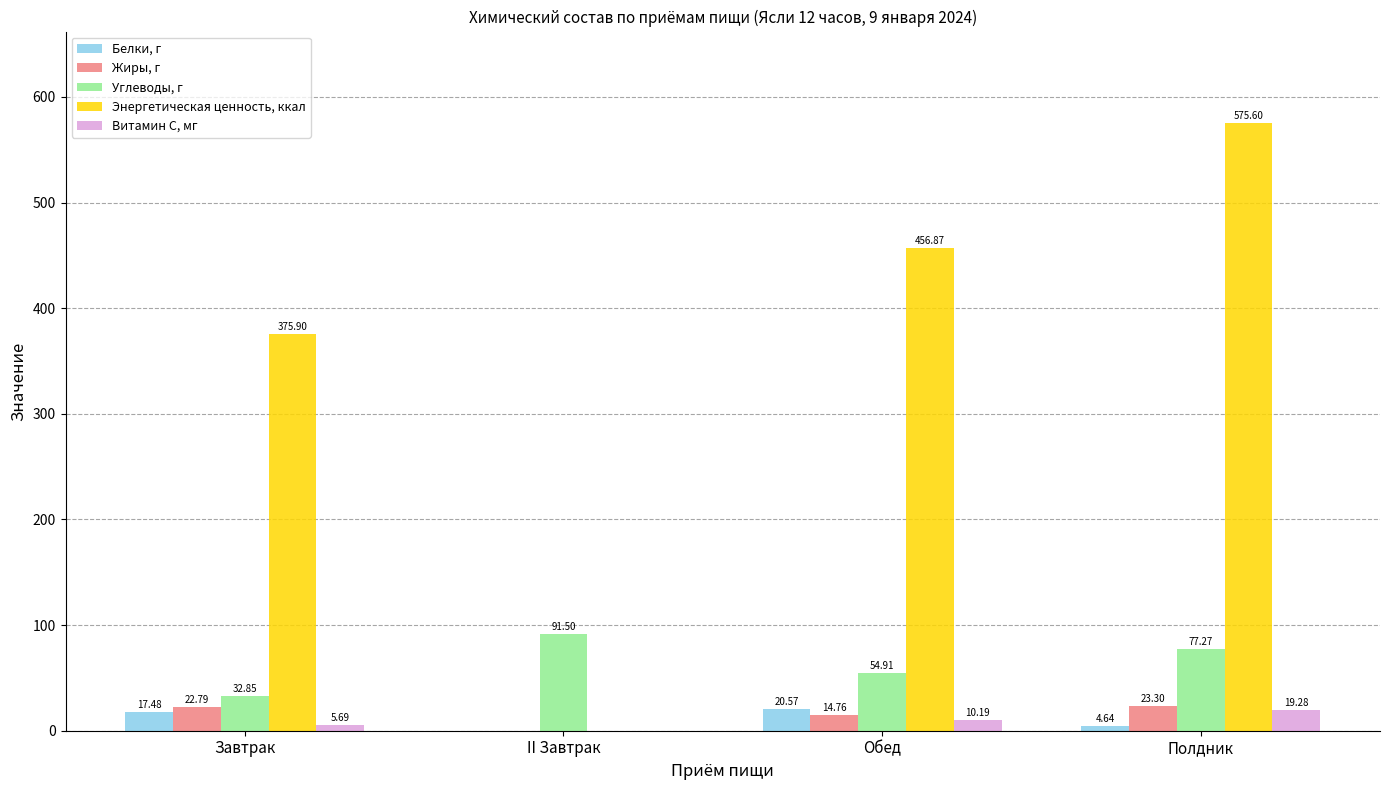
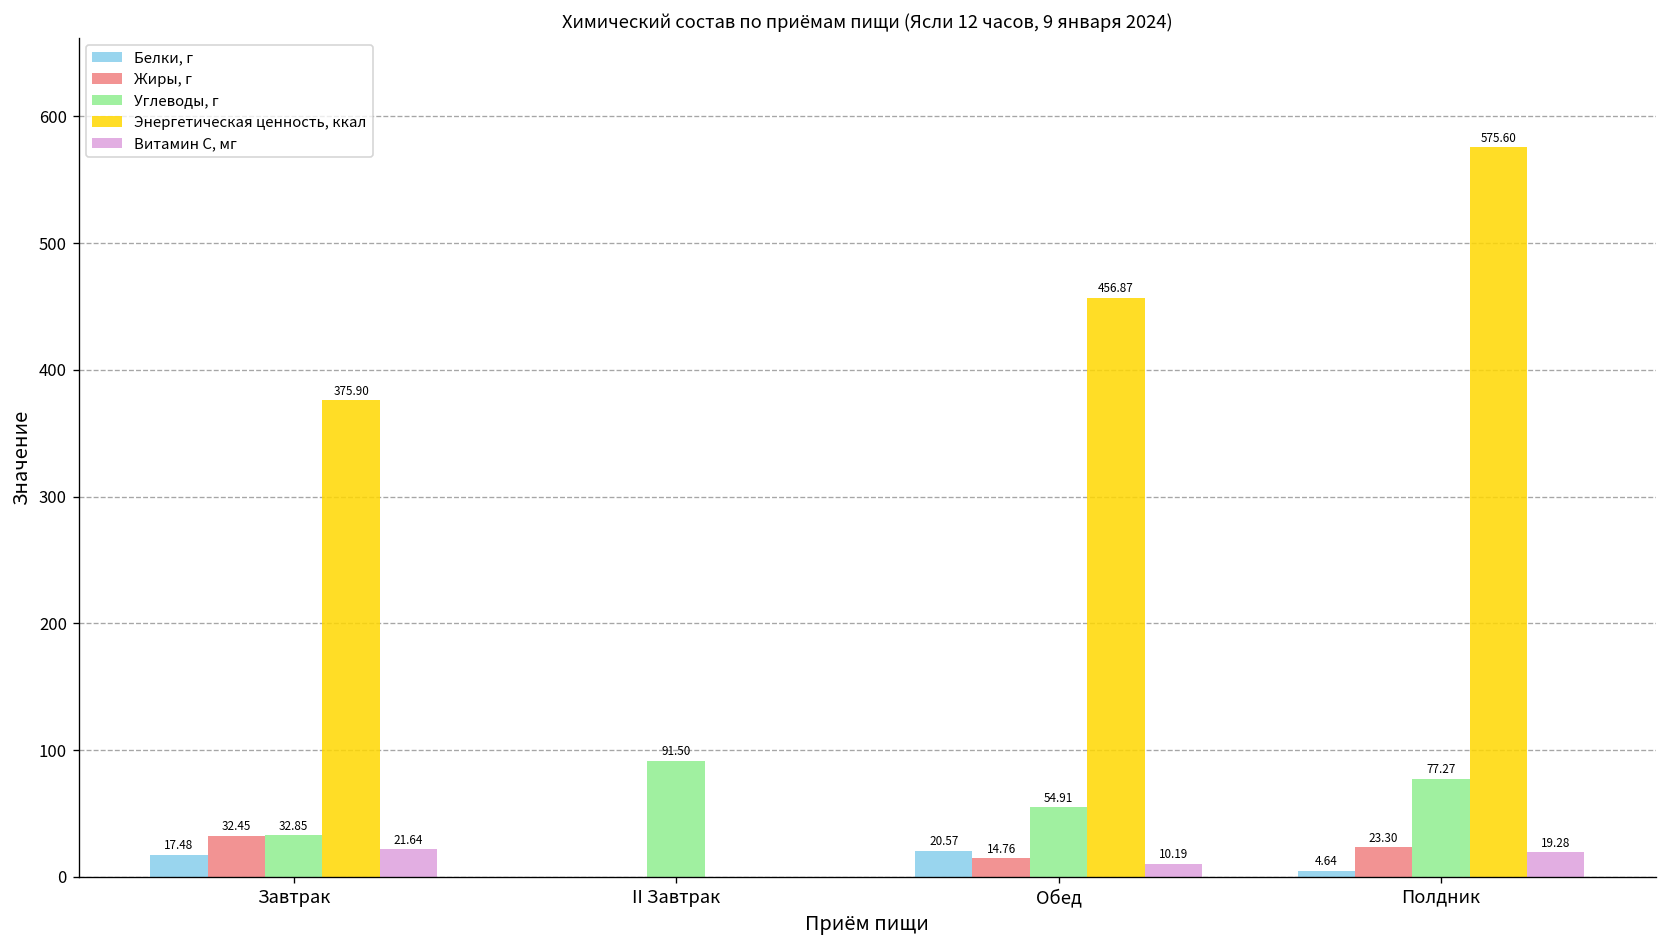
Жиры, г, Завтрак: 22.79 -> 32.45
Витамин С, мг, Завтрак: 5.69 -> 21.64
